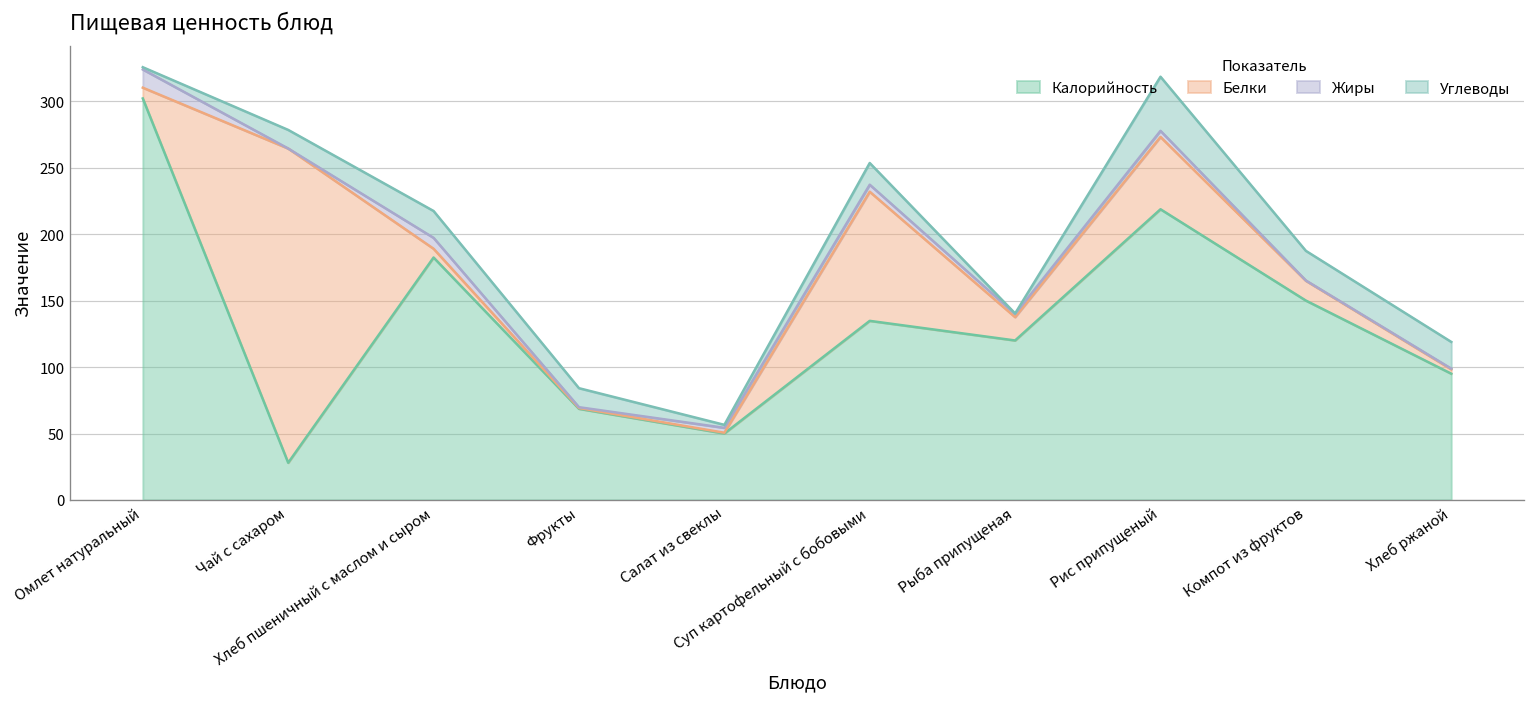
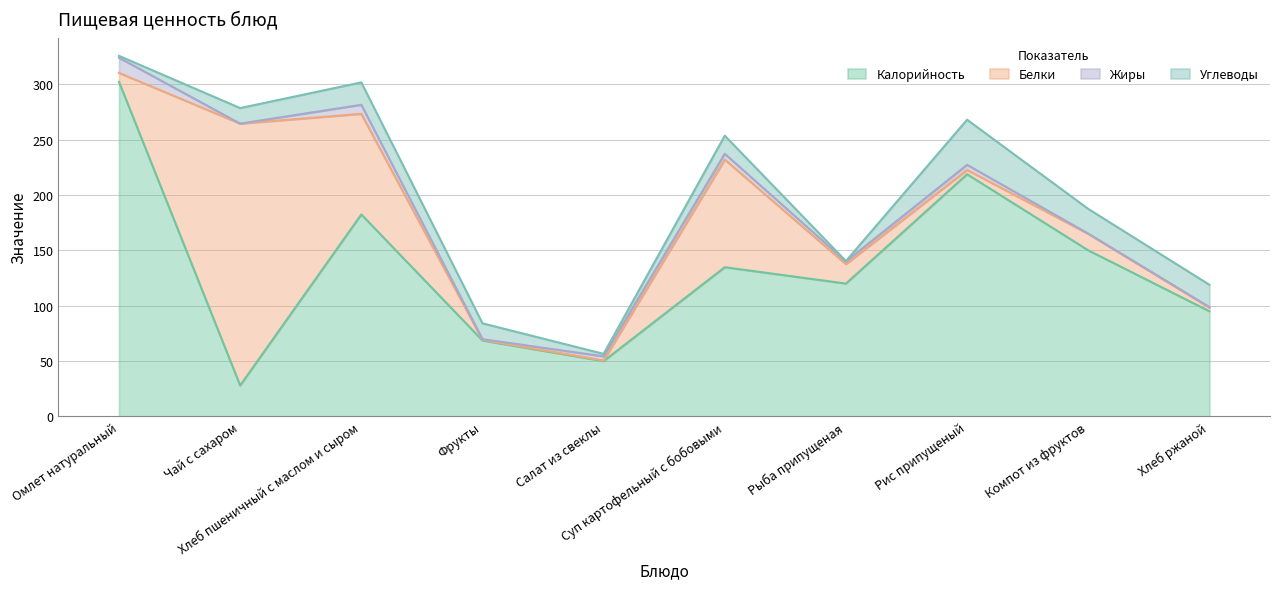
Белки, Хлеб пшеничный с маслом и сыром: 7 -> 91
Белки, Рис припущеный: 54 -> 4
